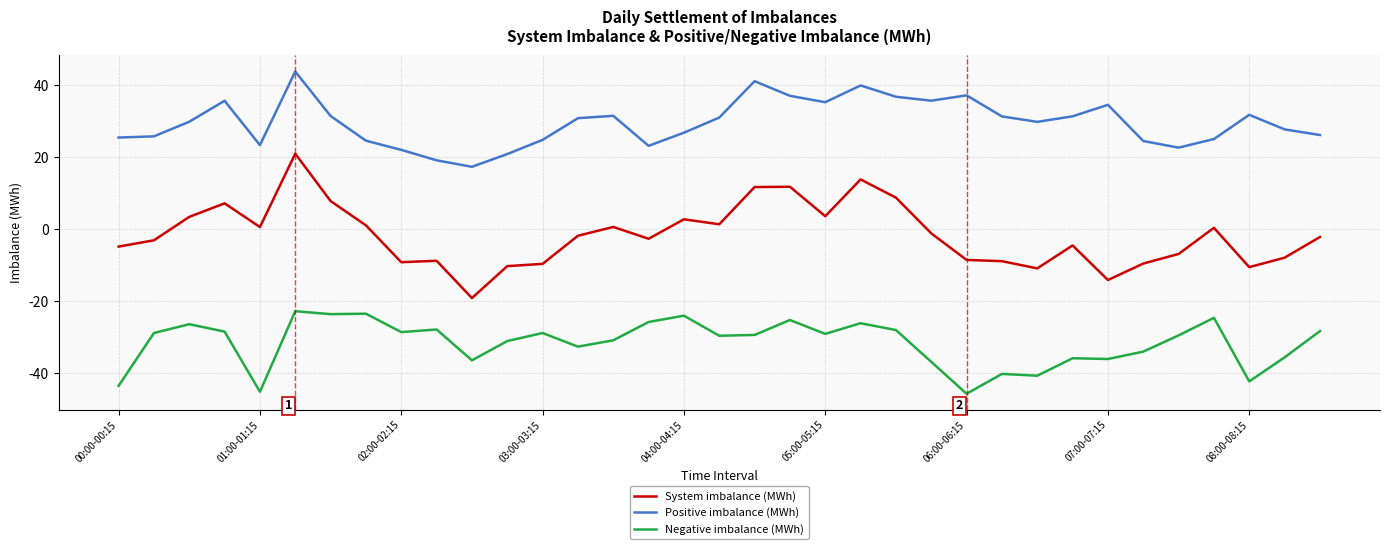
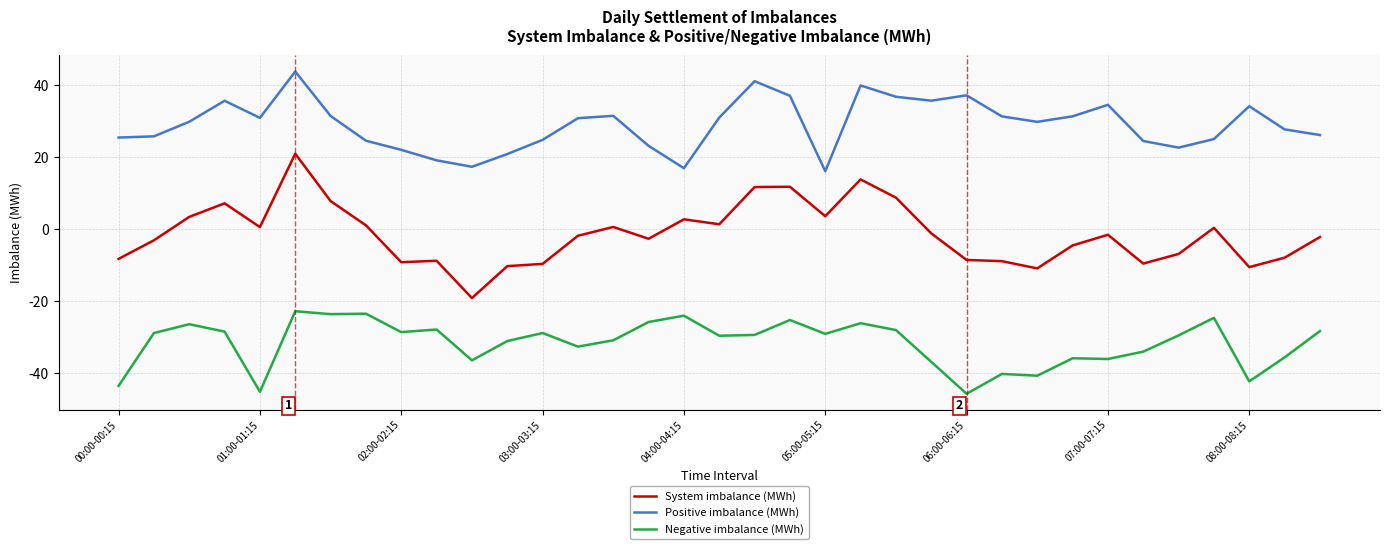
System imbalance (MWh), 00:00-00:15: -5 -> -8
Positive imbalance (MWh), 01:00-01:15: 23 -> 31
Positive imbalance (MWh), 04:00-04:15: 27 -> 17
Positive imbalance (MWh), 05:00-05:15: 35 -> 16
System imbalance (MWh), 07:00-07:15: -14 -> -2
Positive imbalance (MWh), 08:00-08:15: 32 -> 34
